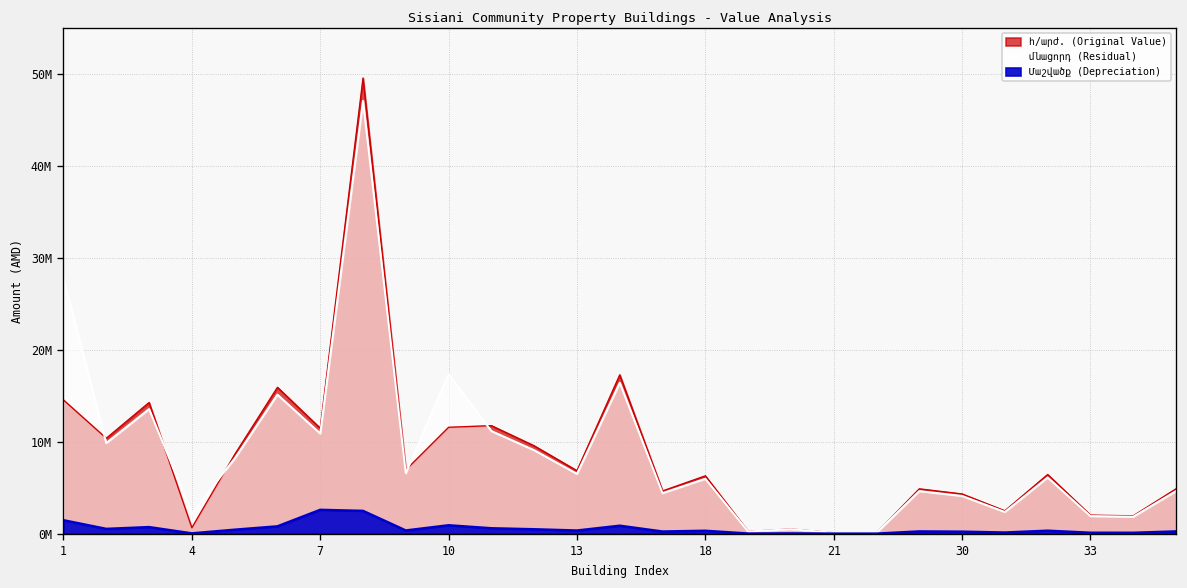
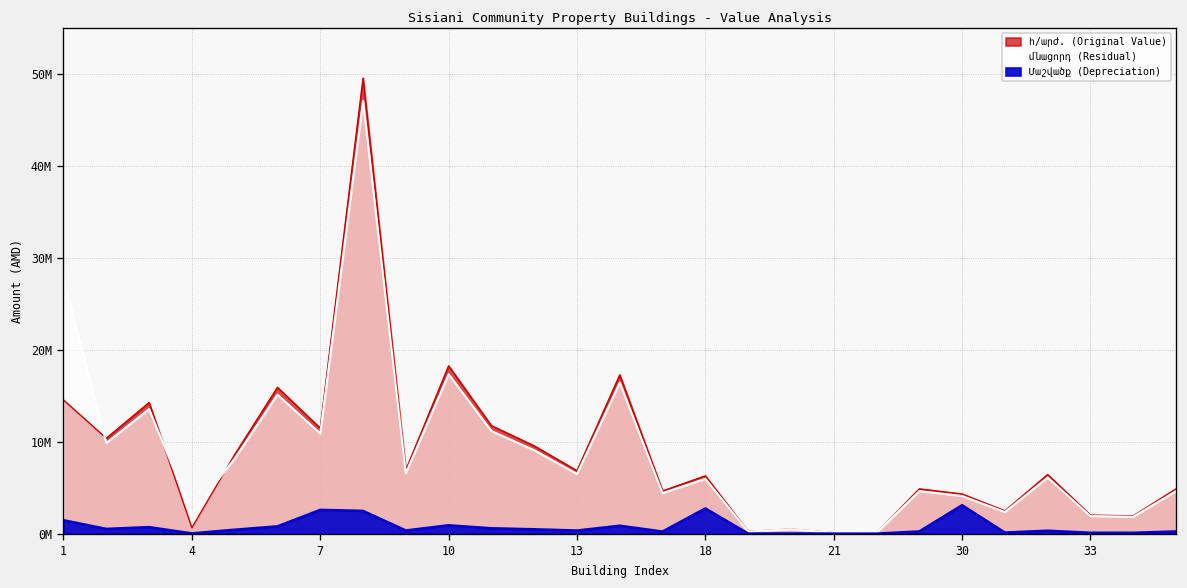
հ/արժ. (Original Value), 10: 12000000 -> 18000000
Մաշվածք (Depreciation), 18: 0 -> 3000000
Մաշվածք (Depreciation), 30: 0 -> 3000000
